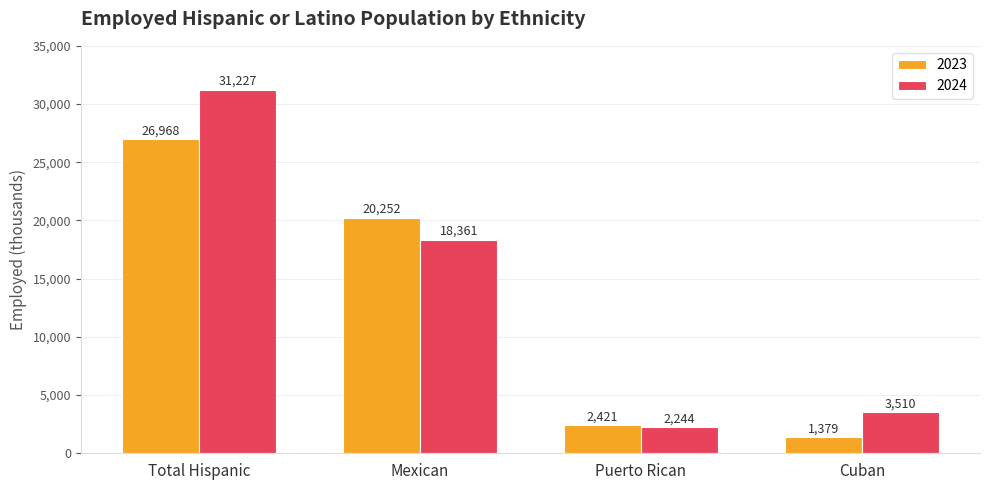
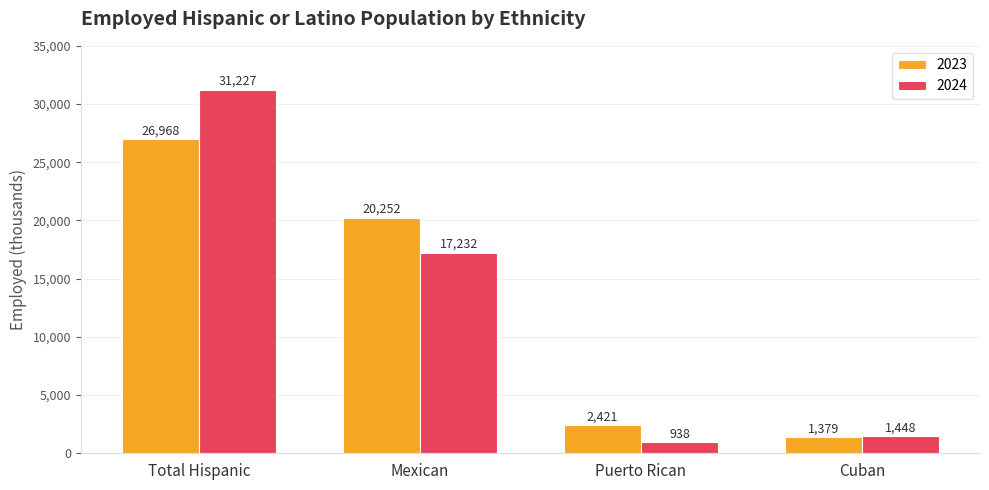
2024, Mexican: 18,361 -> 17,232
2024, Puerto Rican: 2,244 -> 938
2024, Cuban: 3,510 -> 1,448
